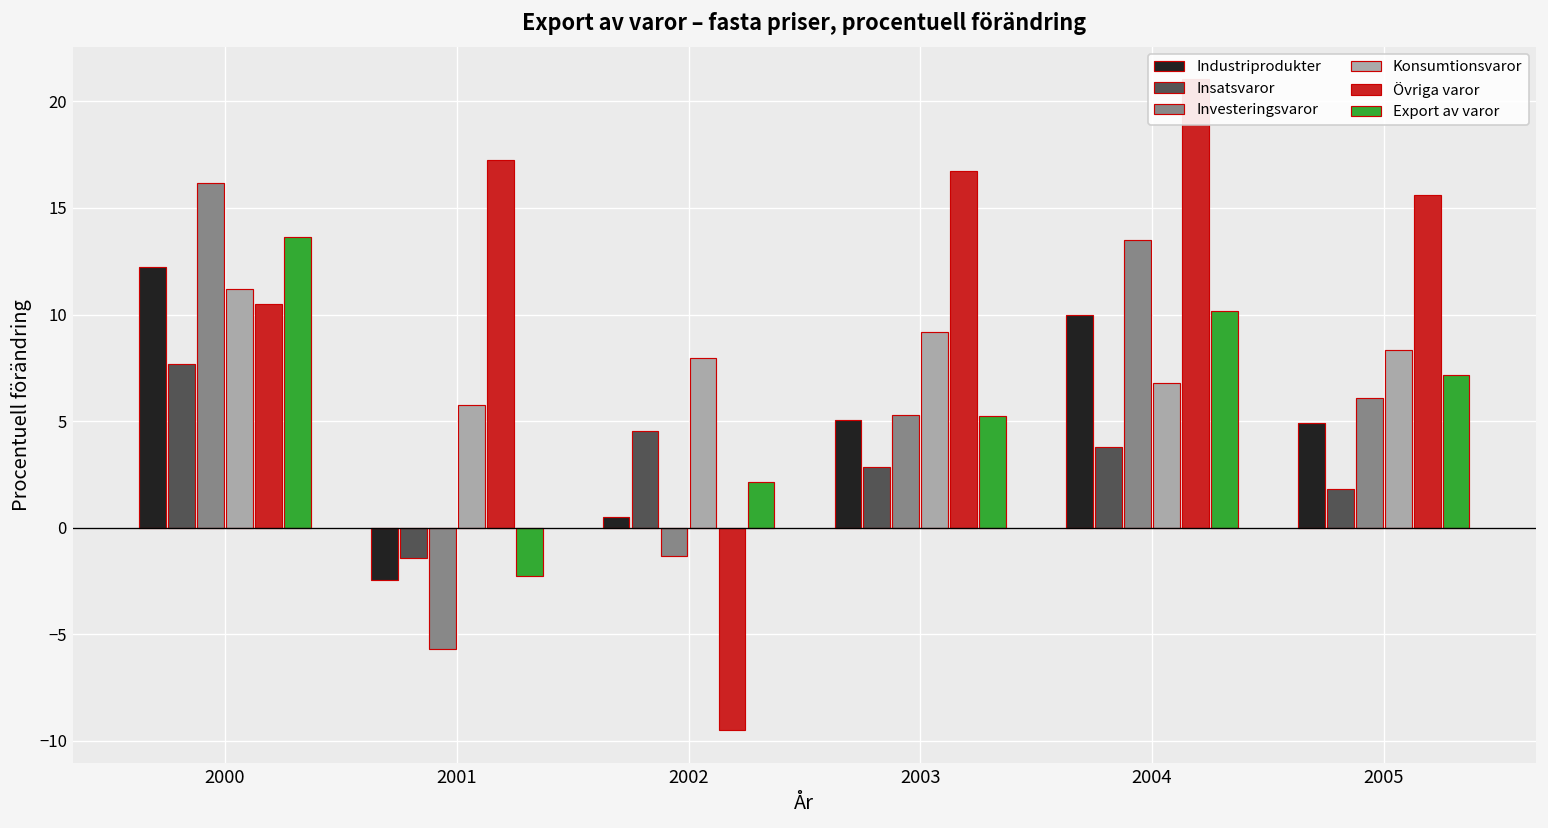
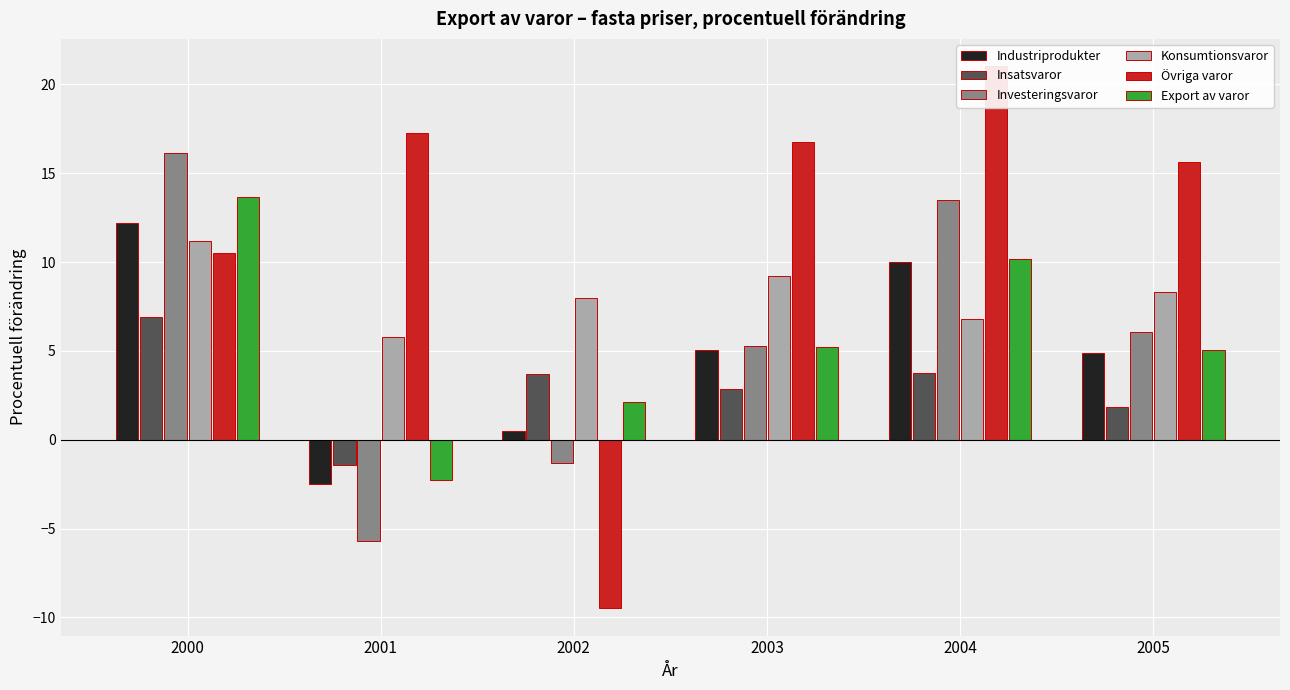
Insatsvaror, 2000: 7.7 -> 6.9
Insatsvaror, 2002: 4.6 -> 3.7
Export av varor, 2005: 7.2 -> 5.1
